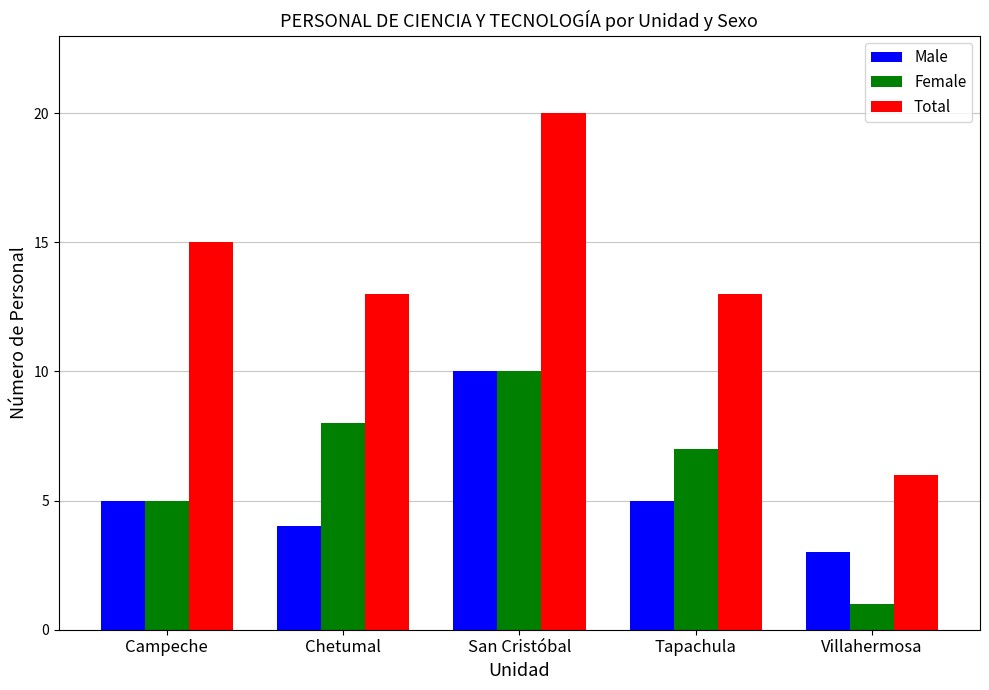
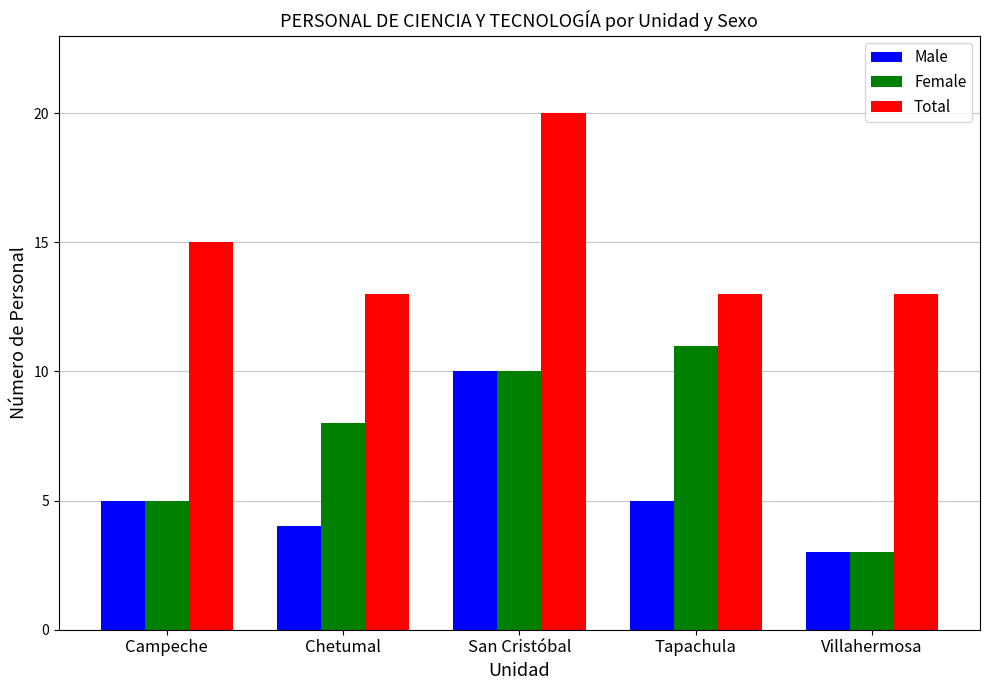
Female, Tapachula: 7 -> 11
Female, Villahermosa: 1 -> 3
Total, Villahermosa: 6 -> 13
